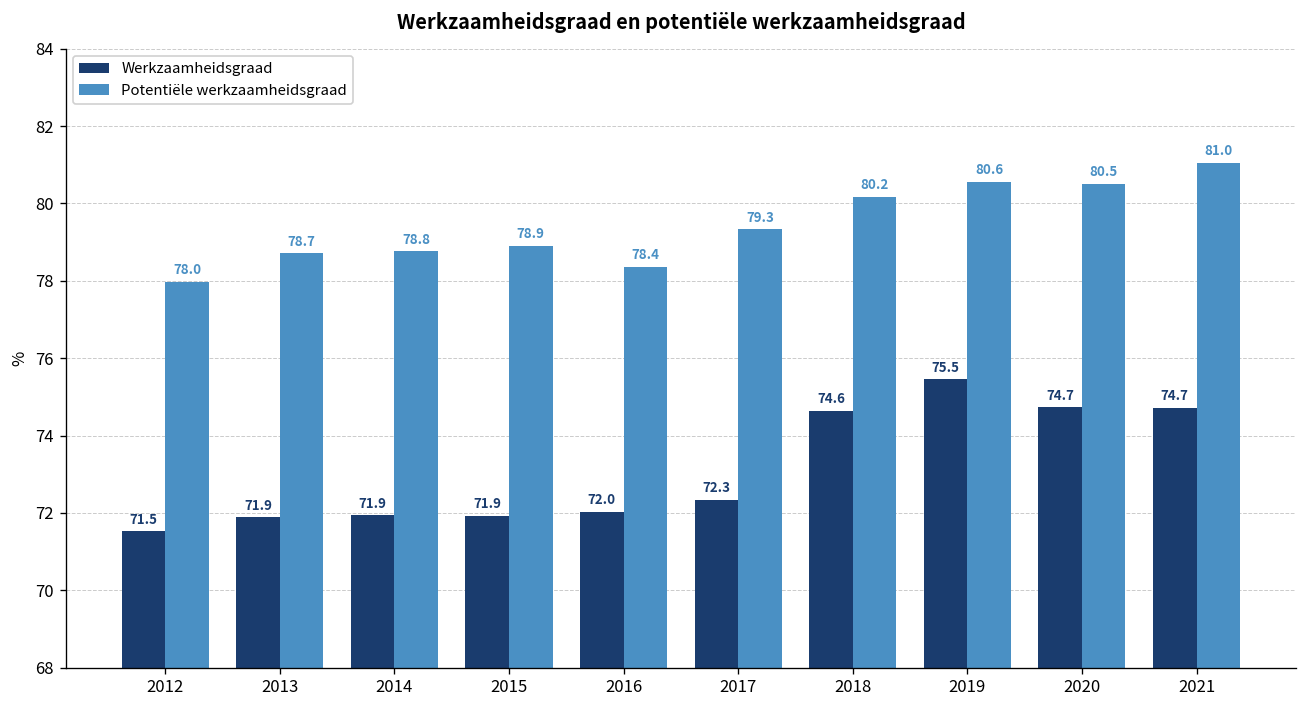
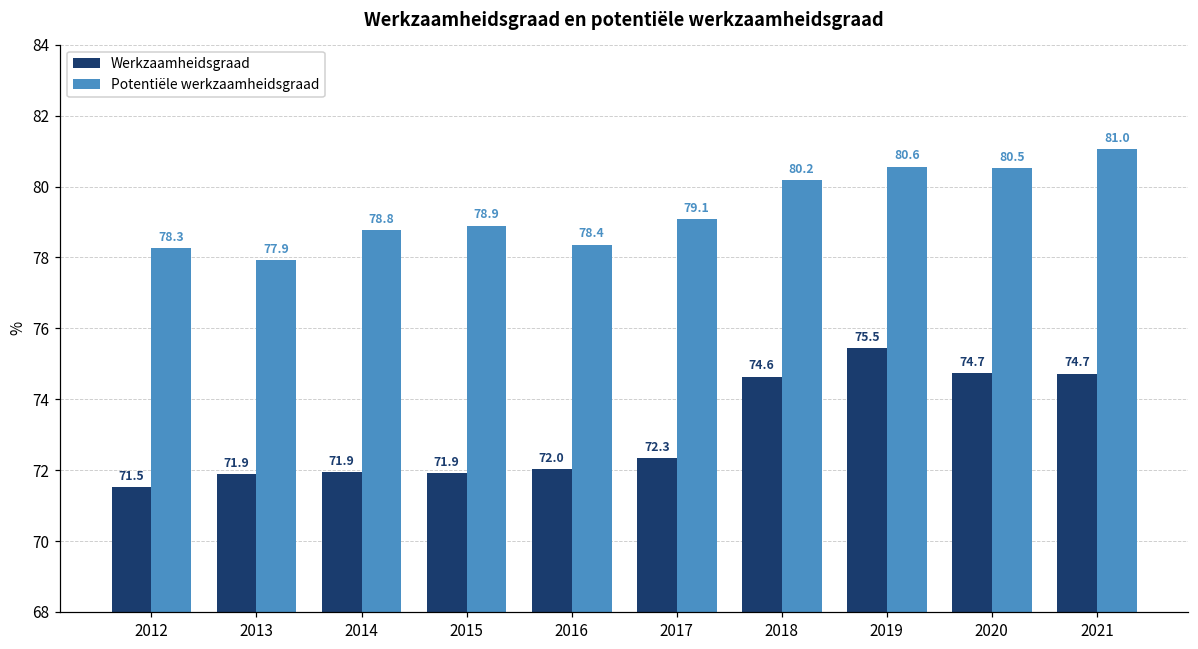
Potentiële werkzaamheidsgraad, 2012: 78.0 -> 78.3
Potentiële werkzaamheidsgraad, 2013: 78.7 -> 77.9
Potentiële werkzaamheidsgraad, 2017: 79.3 -> 79.1
